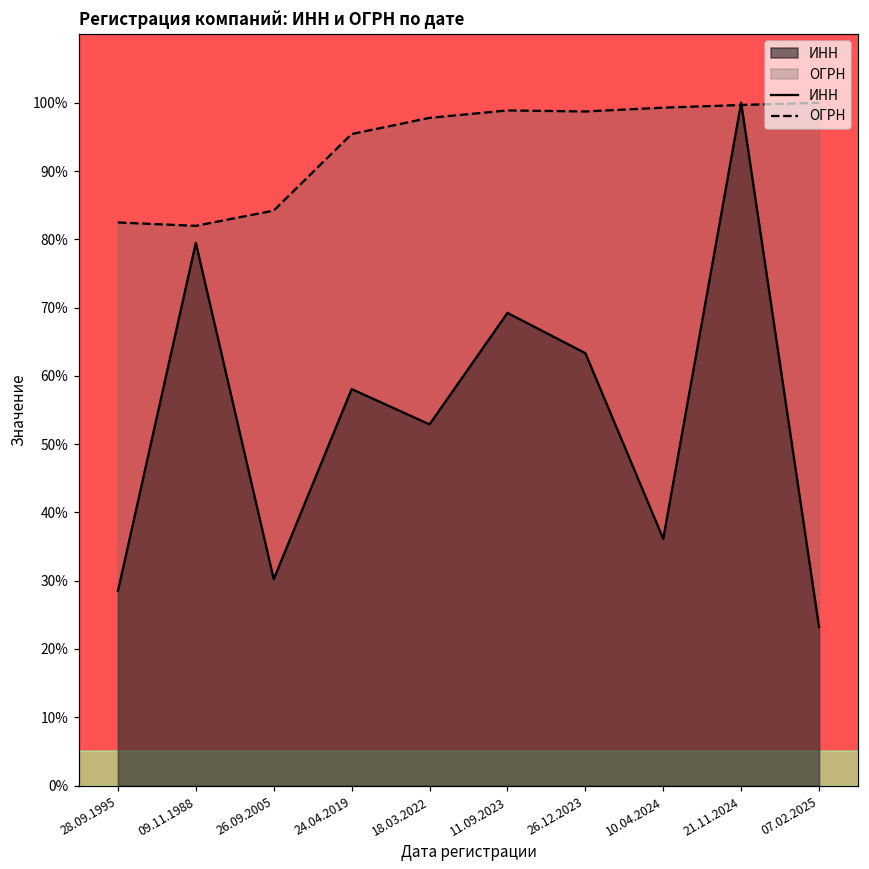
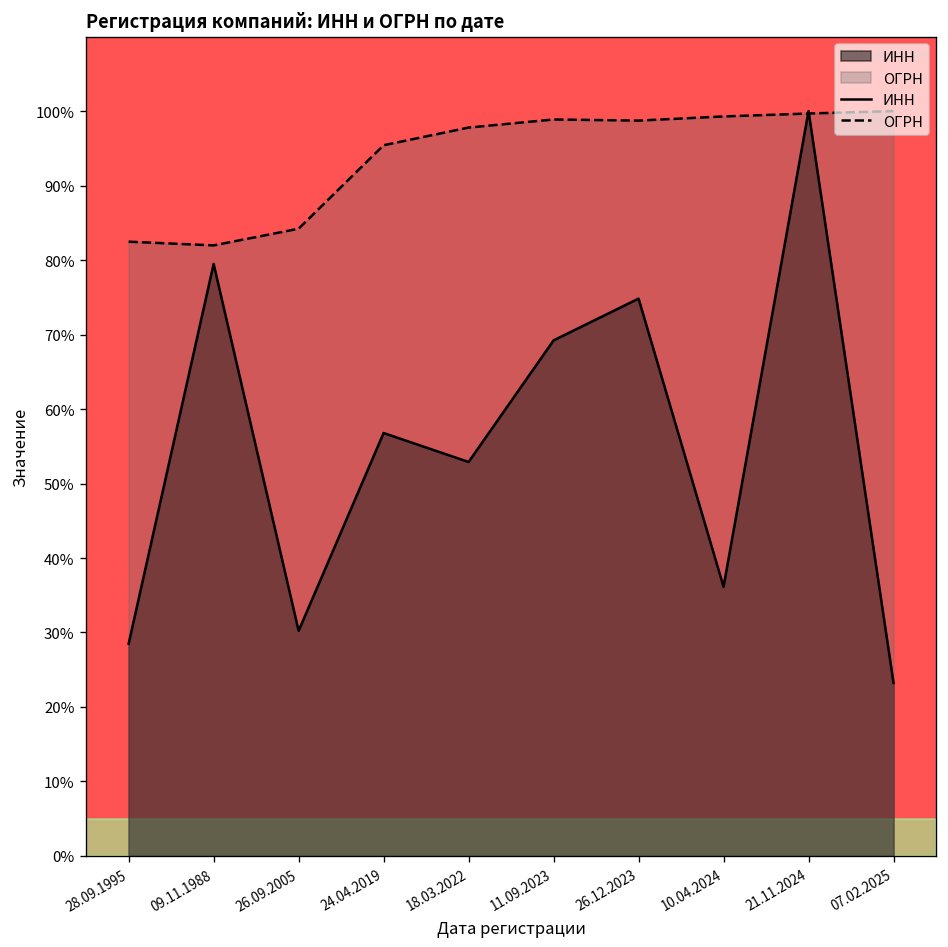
ИНН, 24.04.2019: 58% -> 57%
ИНН, 26.12.2023: 63% -> 75%
